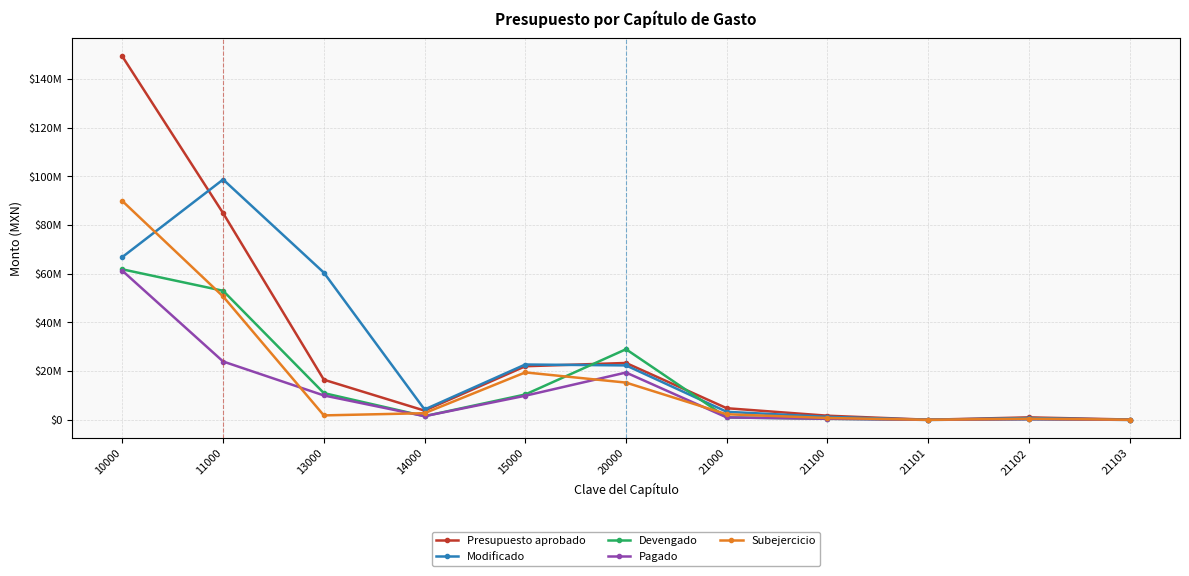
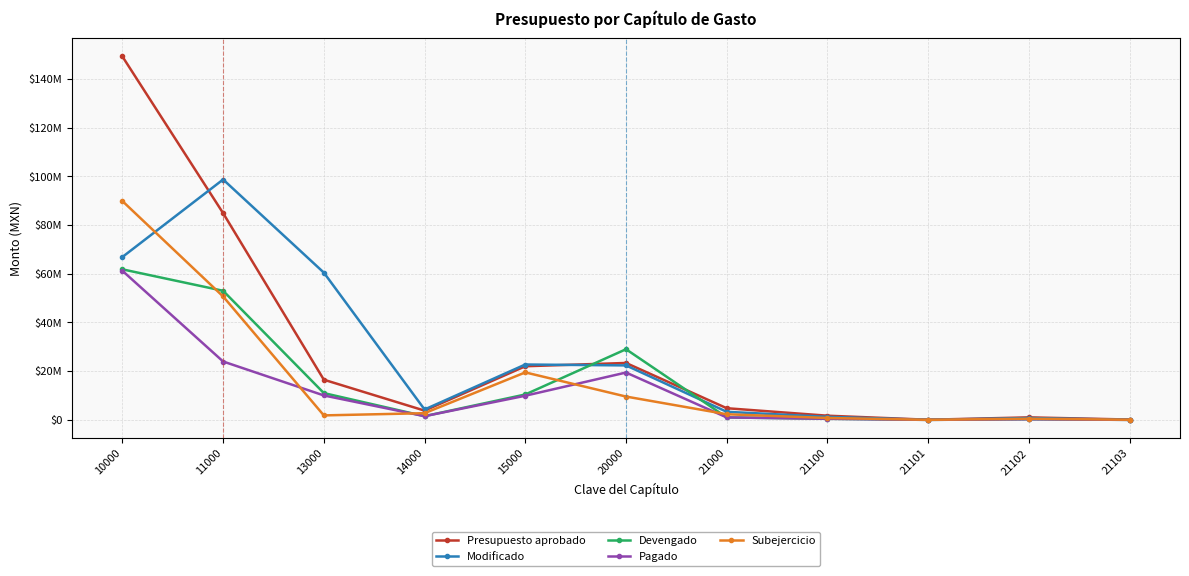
Subejercicio, 20000: $15000000 -> $10000000
